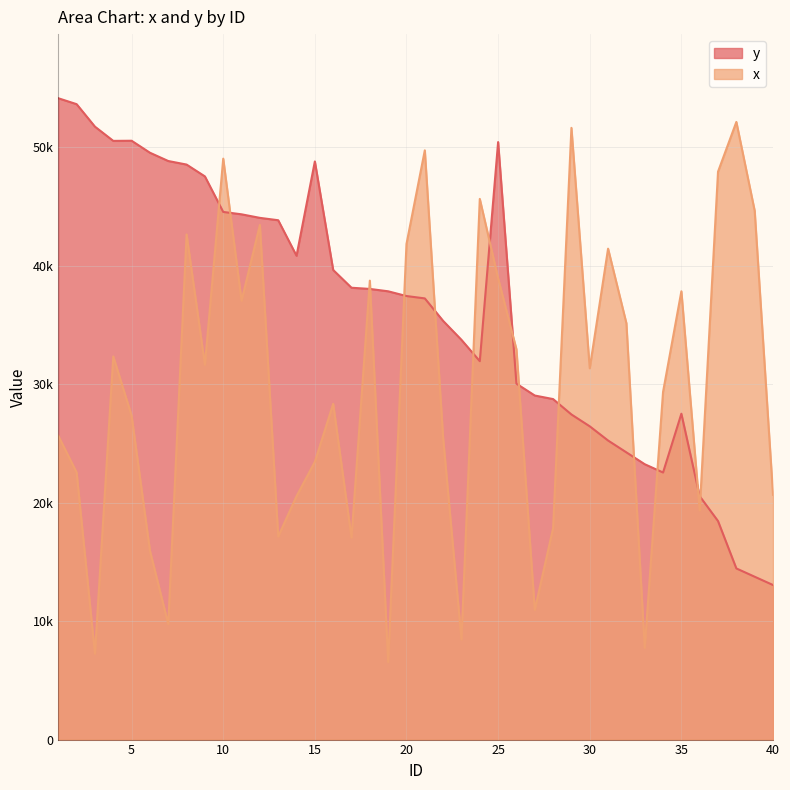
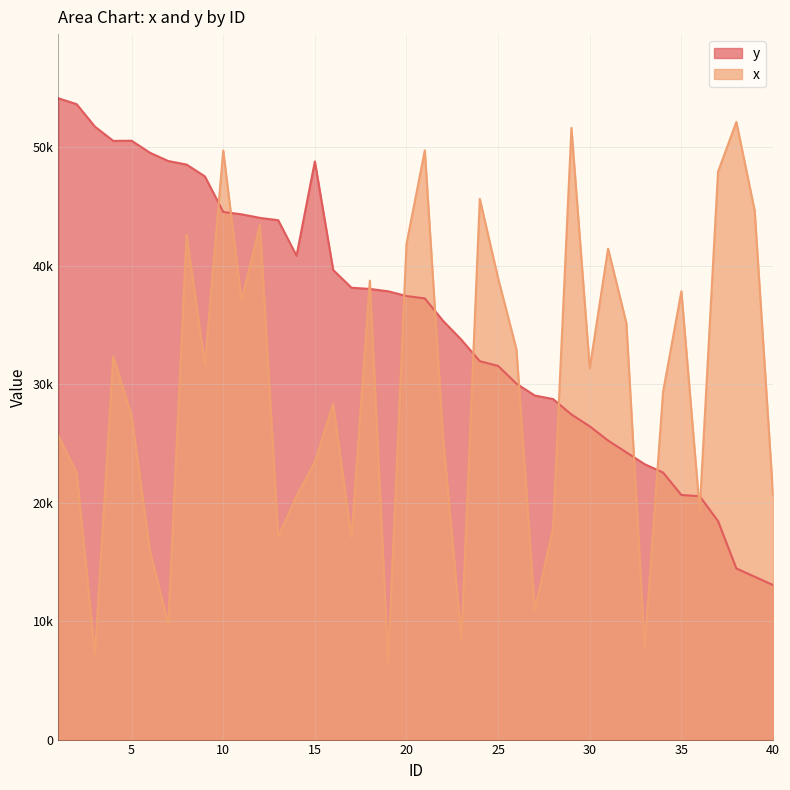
x, 10: 49100 -> 49700
y, 25: 50400 -> 31600
y, 35: 27500 -> 20700
